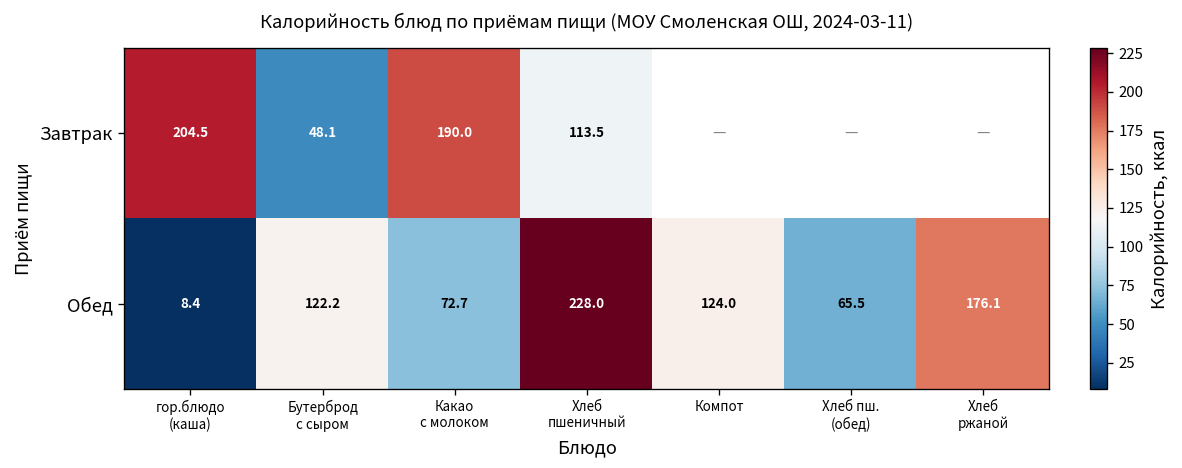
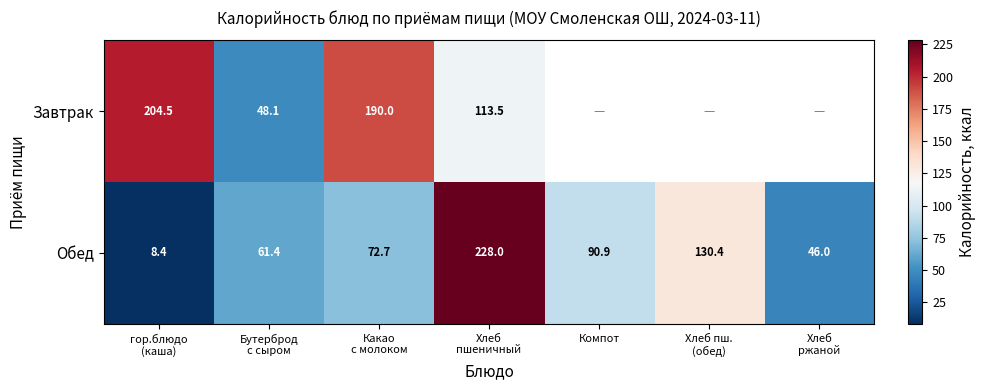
Обед, Бутерброд с сыром: 122.2 -> 61.4
Обед, Компот: 124.0 -> 90.9
Обед, Хлеб пш. (обед): 65.5 -> 130.4
Обед, Хлеб ржаной: 176.1 -> 46.0
